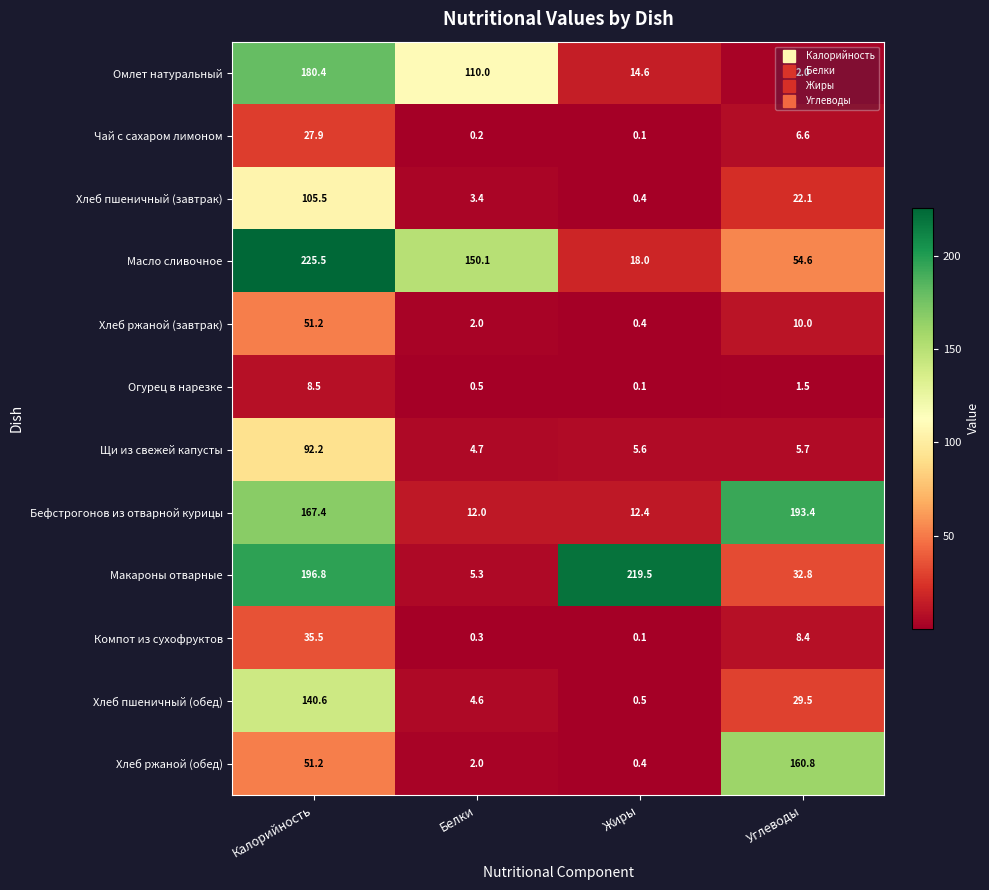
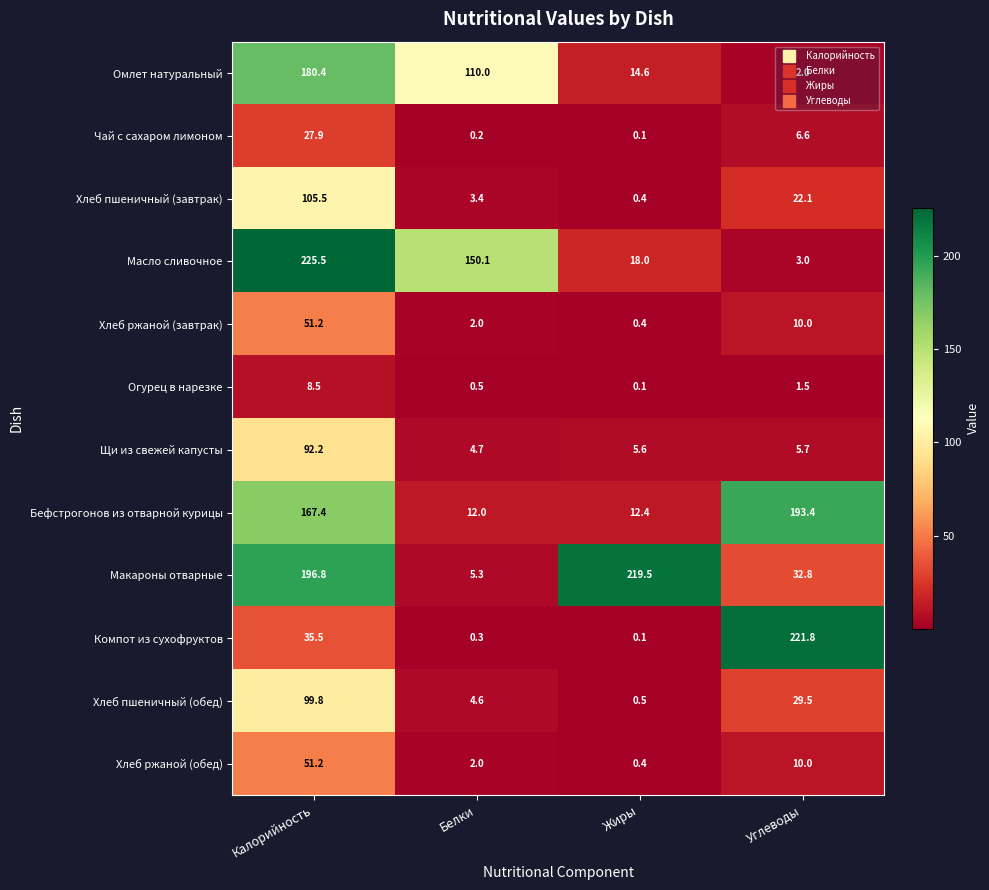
Масло сливочное, Углеводы: 54.6 -> 3.0
Компот из сухофруктов, Углеводы: 8.4 -> 221.8
Хлеб пшеничный (обед), Калорийность: 140.6 -> 99.8
Хлеб ржаной (обед), Углеводы: 160.8 -> 10.0
